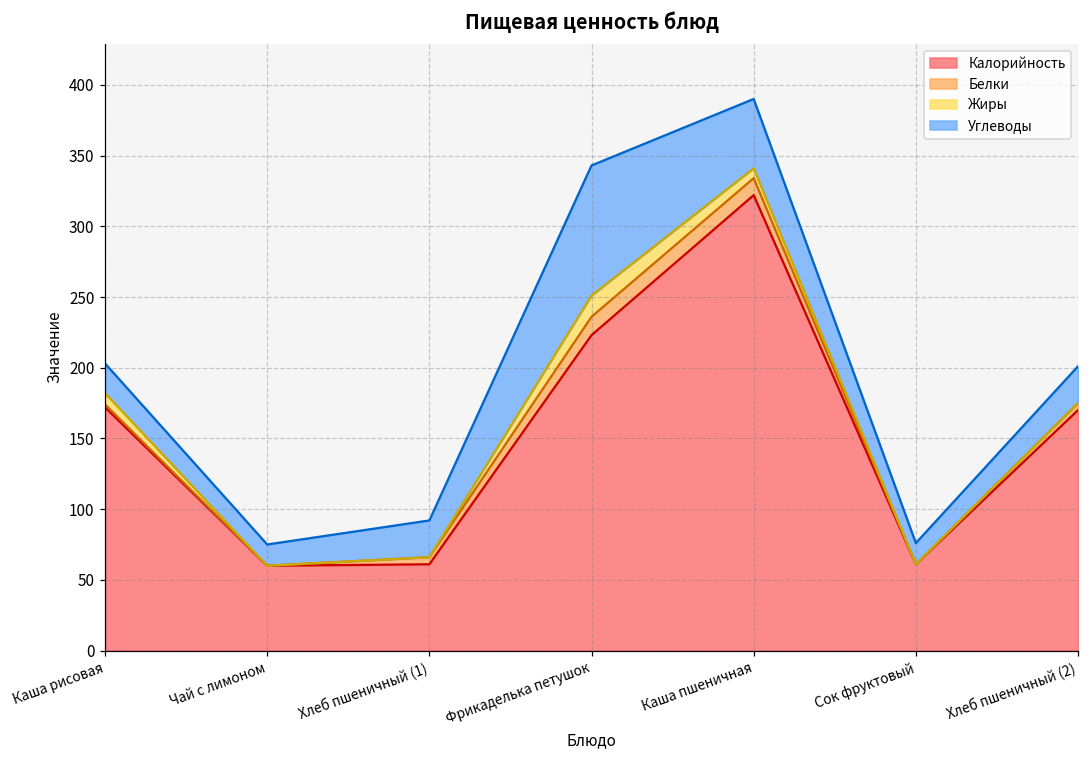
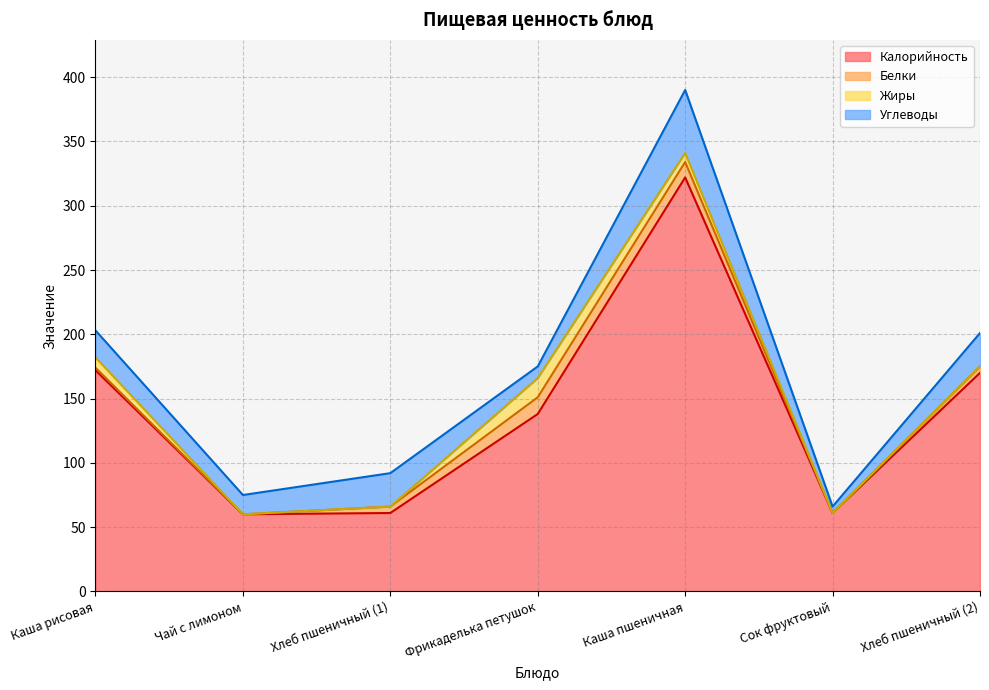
Калорийность, Фрикаделька петушок: 223 -> 138
Углеводы, Фрикаделька петушок: 92 -> 9
Углеводы, Сок фруктовый: 15 -> 5
